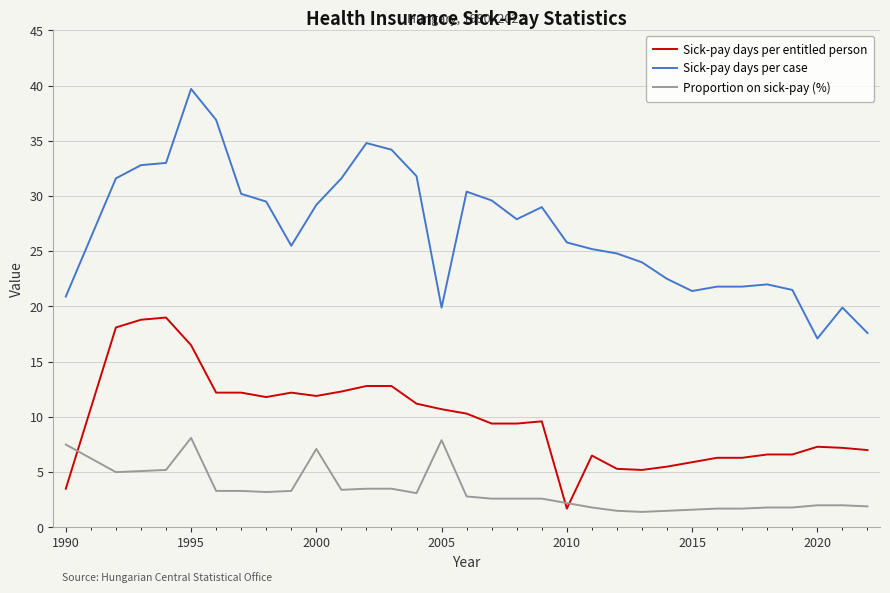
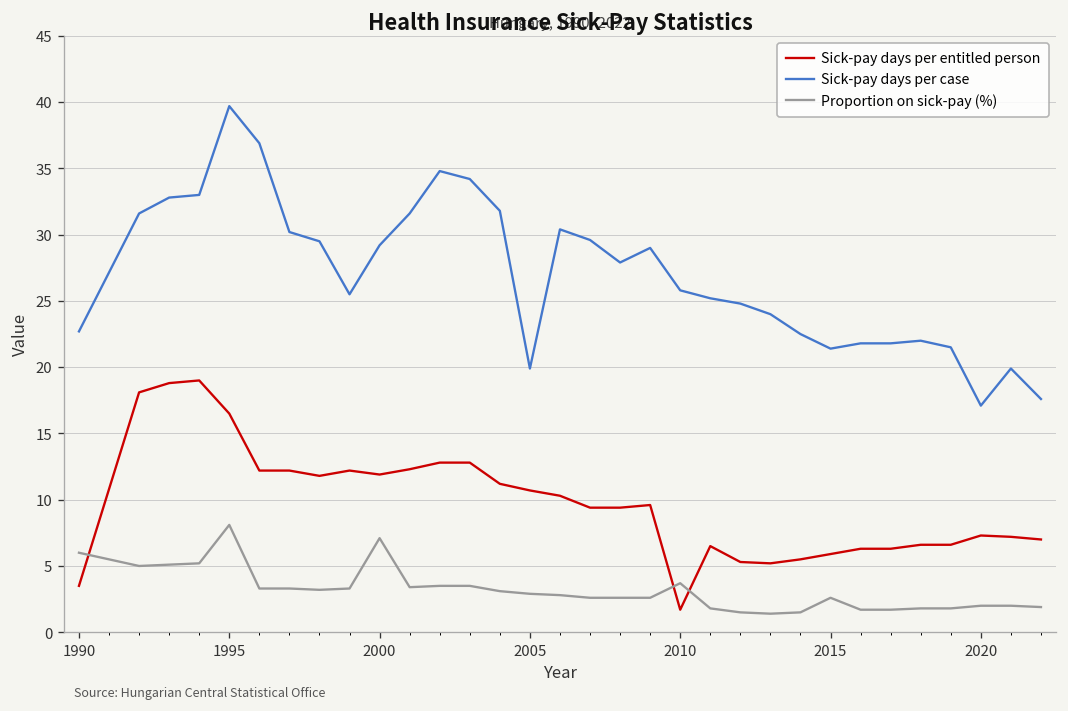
Sick-pay days per case, 1990: 20.9 -> 22.7
Proportion on sick-pay (%), 1990: 7.5 -> 6.0
Proportion on sick-pay (%), 2005: 7.9 -> 2.9
Proportion on sick-pay (%), 2010: 2.2 -> 3.7
Proportion on sick-pay (%), 2015: 1.6 -> 2.6
